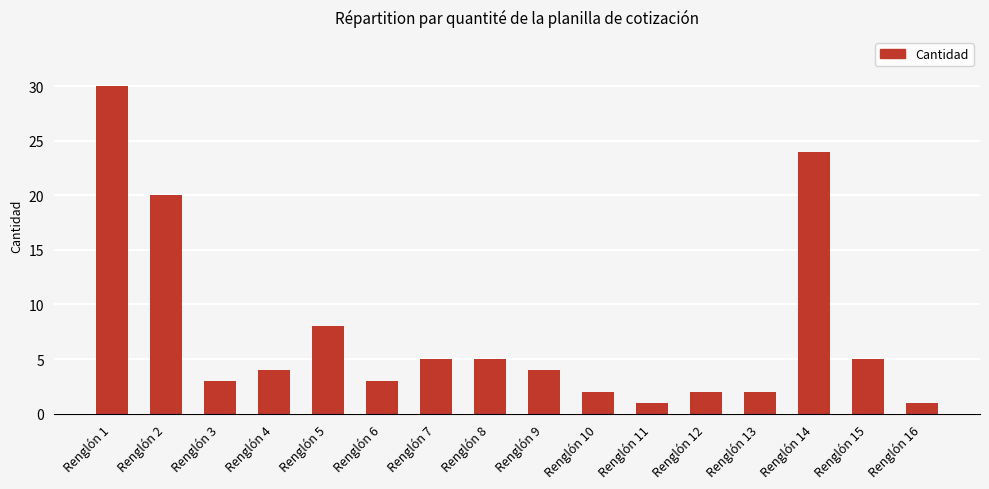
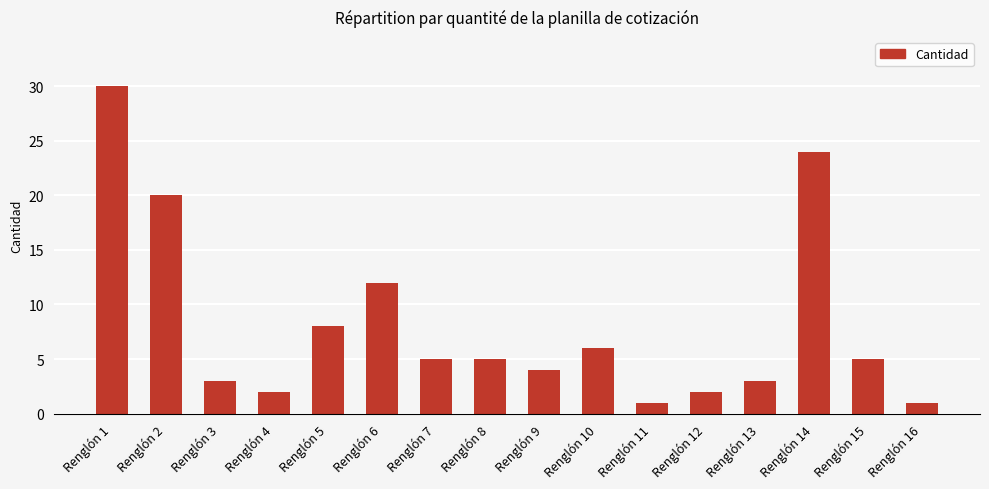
Renglón 4: 4 -> 2
Renglón 6: 3 -> 12
Renglón 10: 2 -> 6
Renglón 13: 2 -> 3
